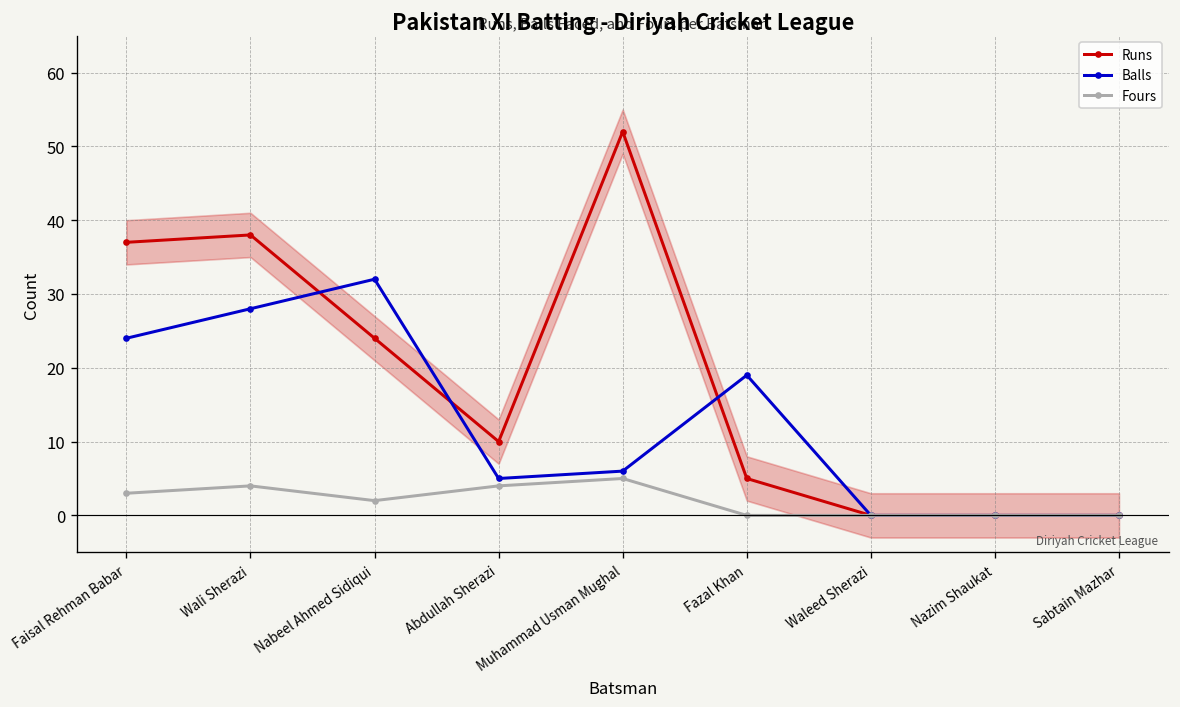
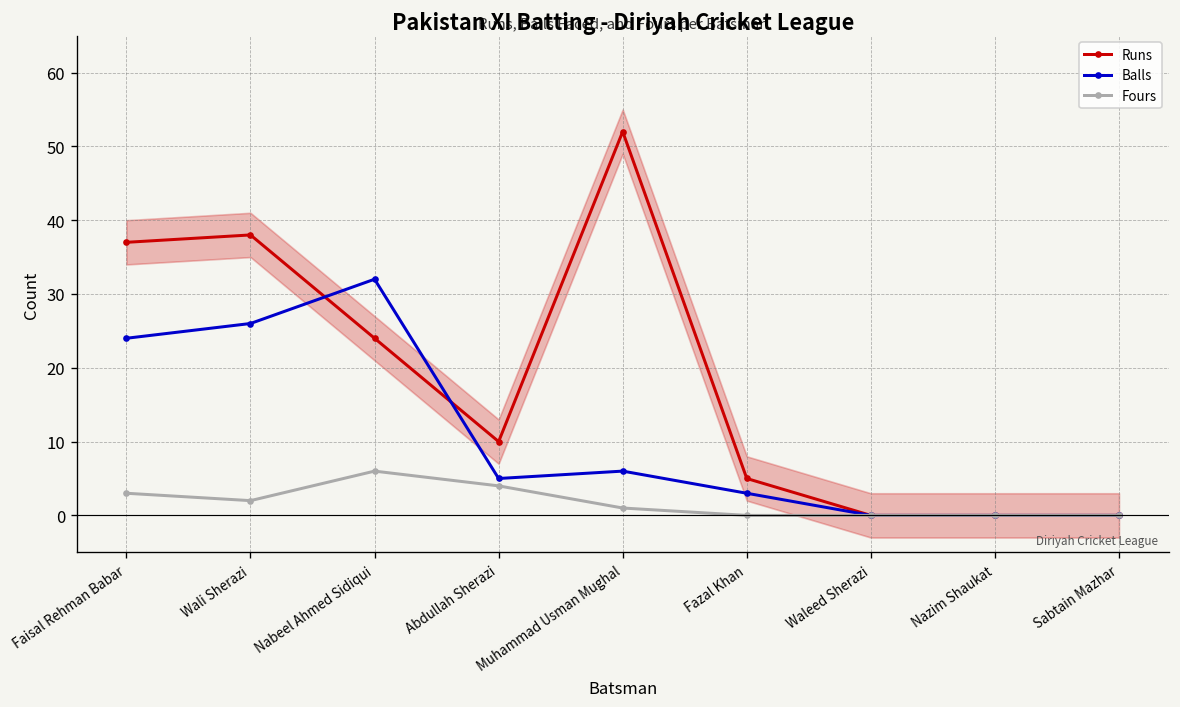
Balls, Wali Sherazi: 28 -> 26
Fours, Wali Sherazi: 4 -> 2
Fours, Nabeel Ahmed Sidiqui: 2 -> 6
Fours, Muhammad Usman Mughal: 5 -> 1
Balls, Fazal Khan: 19 -> 3
